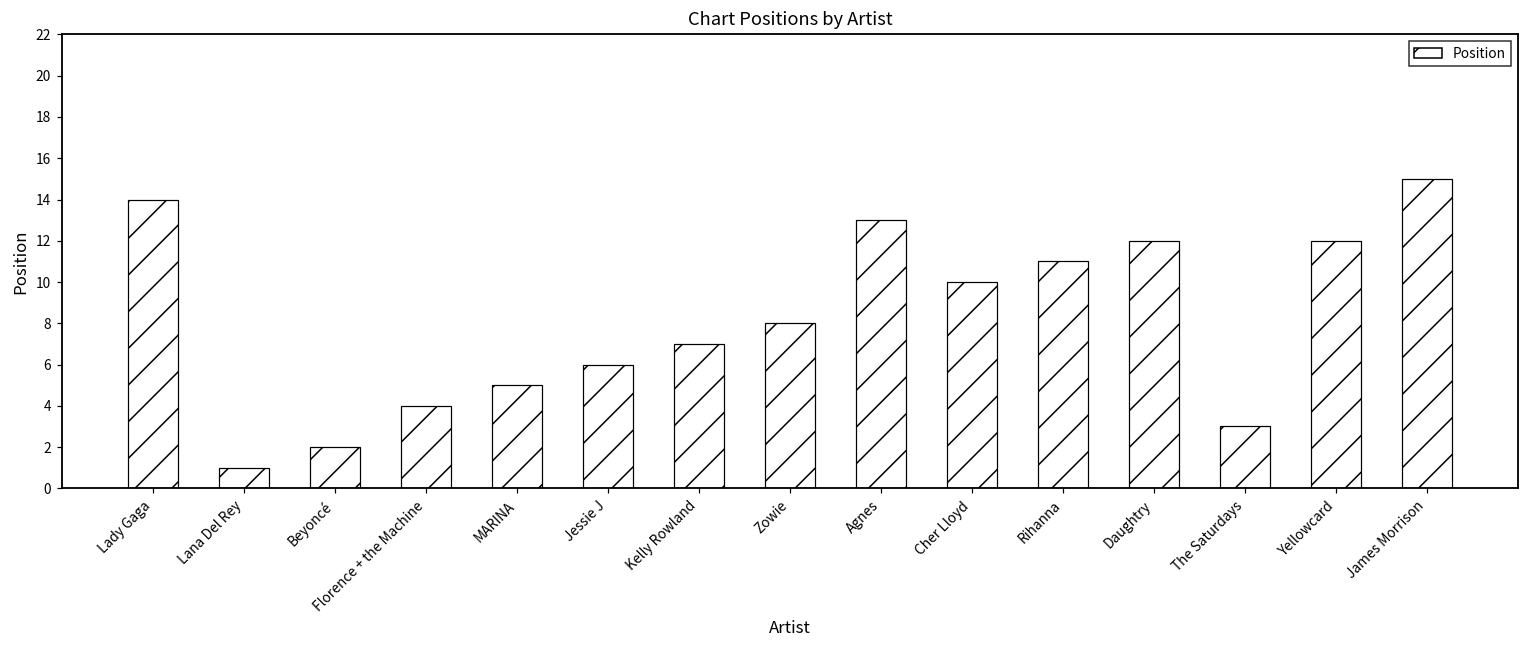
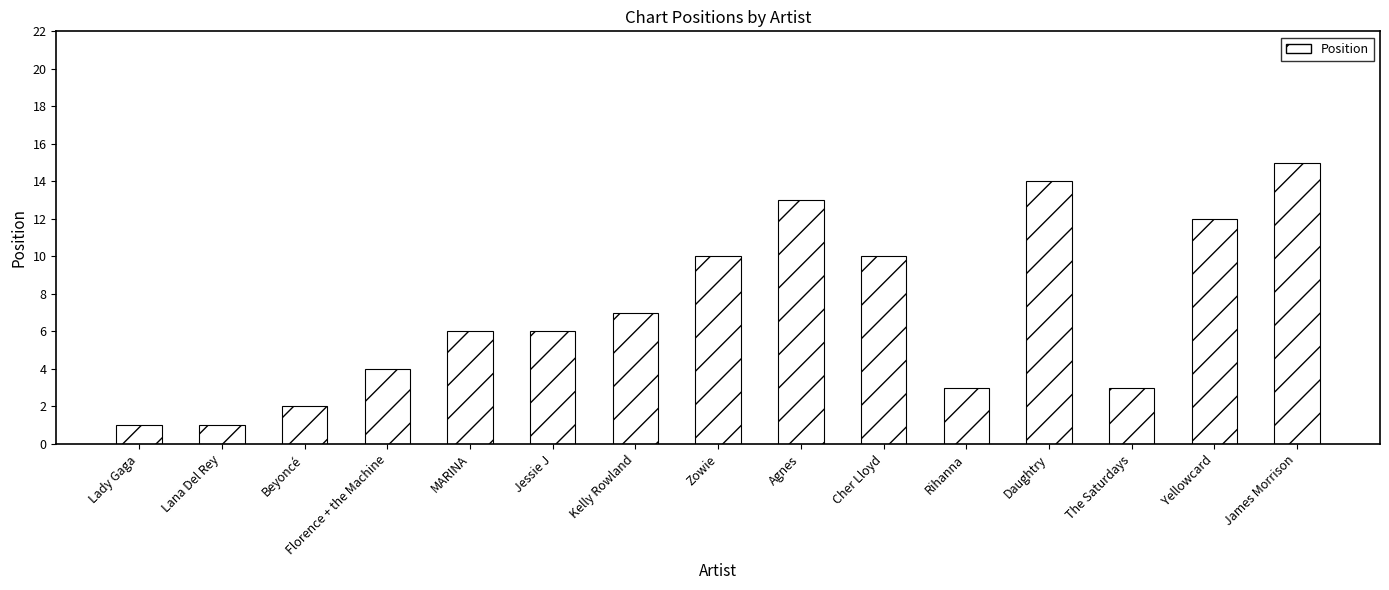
Lady Gaga: 14 -> 1
MARINA: 5 -> 6
Zowie: 8 -> 10
Rihanna: 11 -> 3
Daughtry: 12 -> 14
